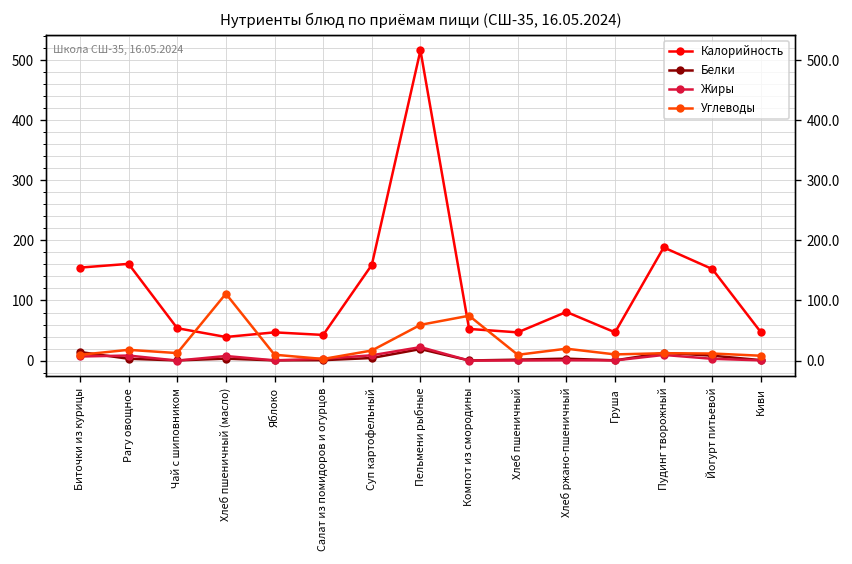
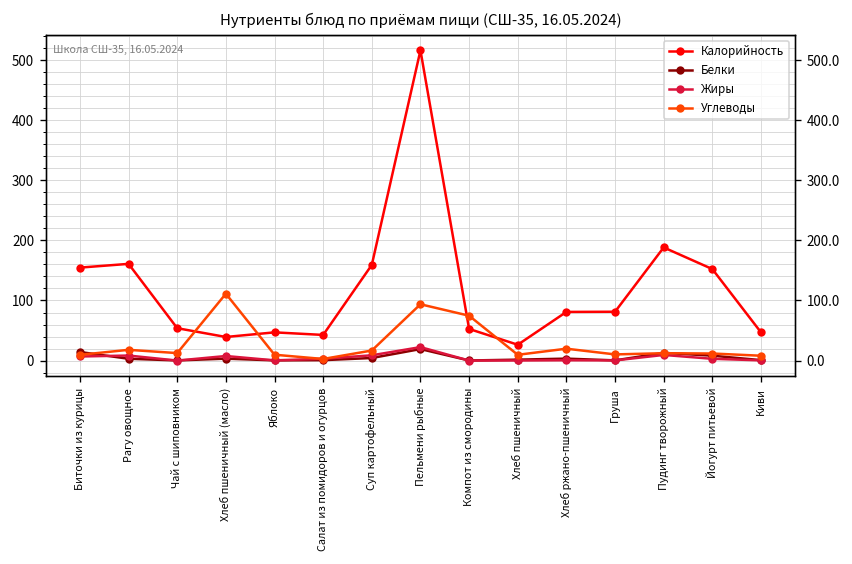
Углеводы, Пельмени рыбные: 60 -> 90
Калорийность, Хлеб пшеничный: 50 -> 30
Калорийность, Груша: 50 -> 80
